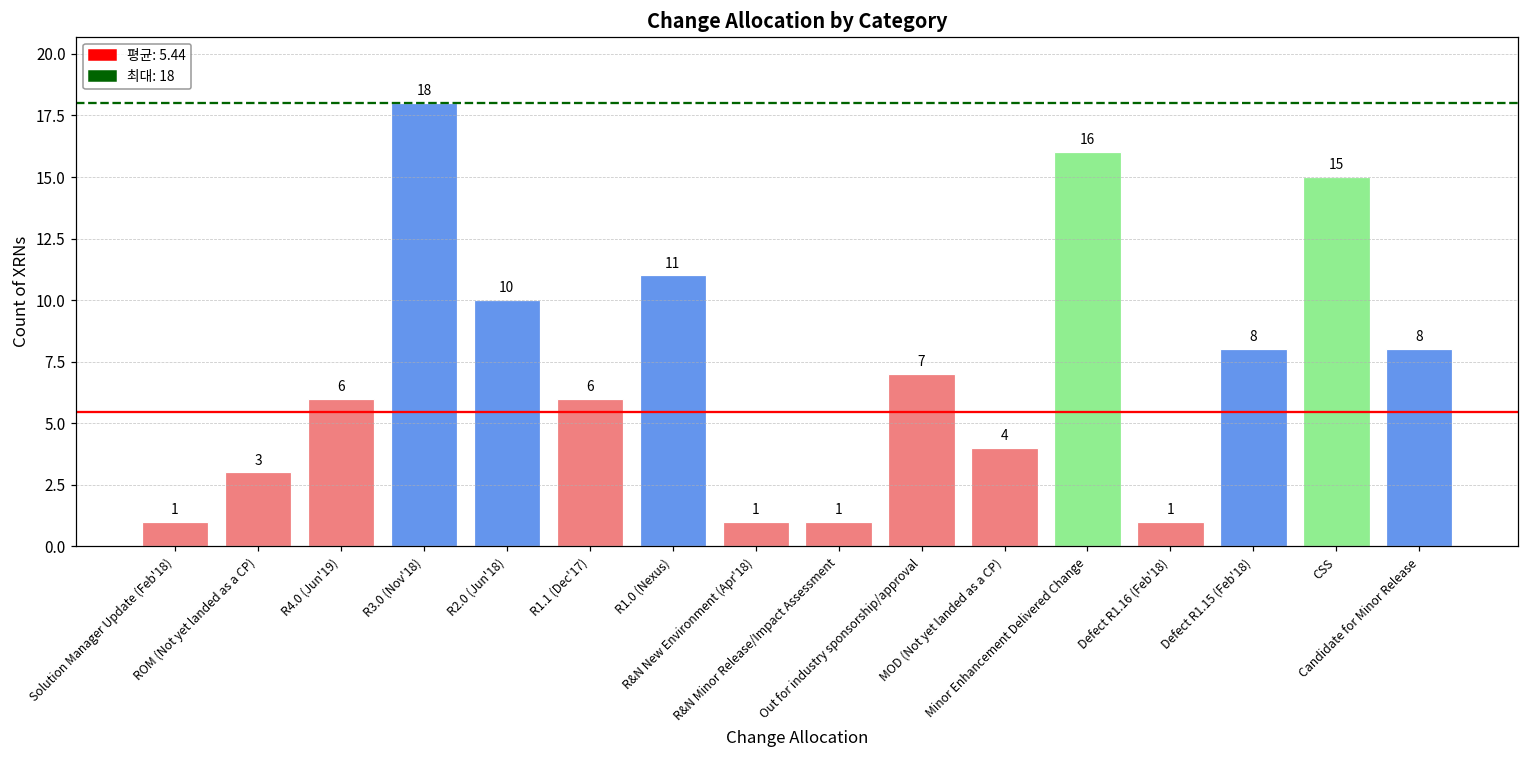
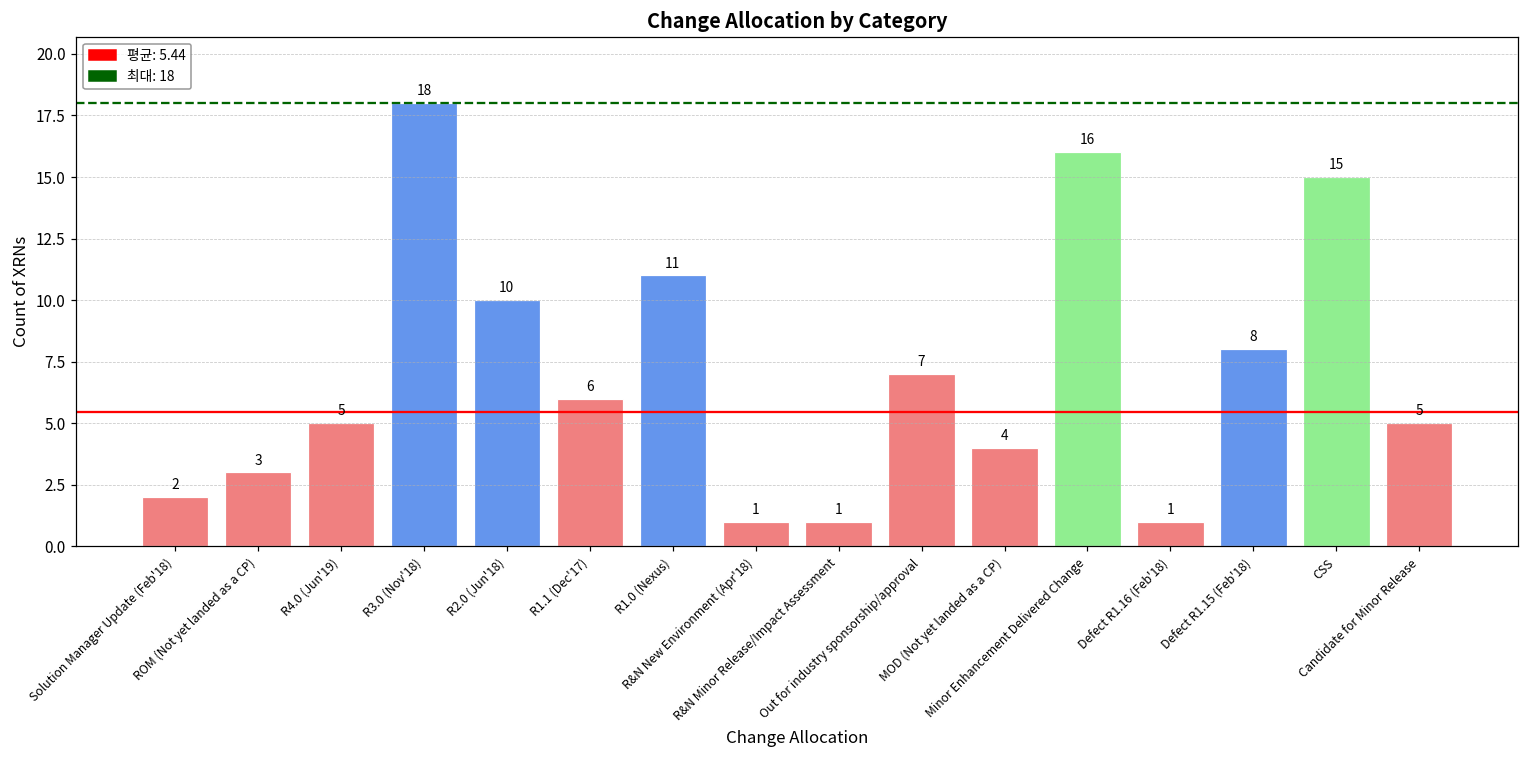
Solution Manager Update (Feb'18): 1 -> 2
R4.0 (Jun'19): 6 -> 5
Candidate for Minor Release: 8 -> 5
